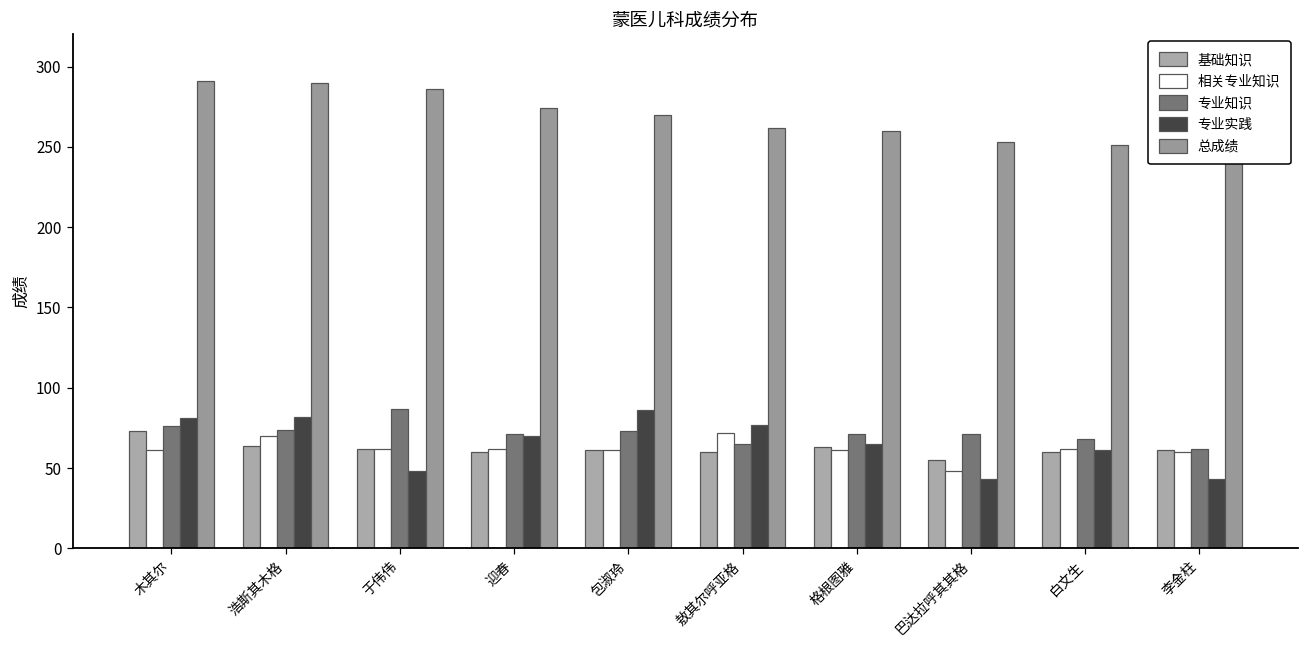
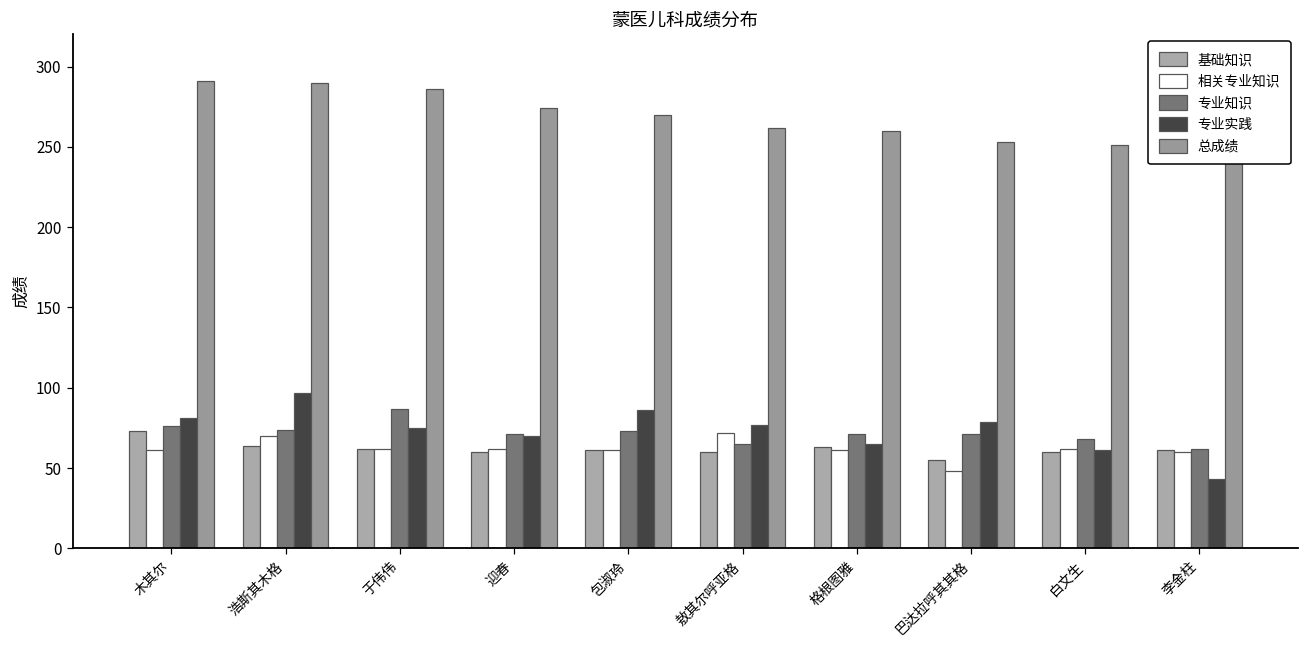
专业实践, 浩斯其木格: 82 -> 97
专业实践, 于伟伟: 48 -> 75
专业实践, 巴达拉呼其其格: 43 -> 79
